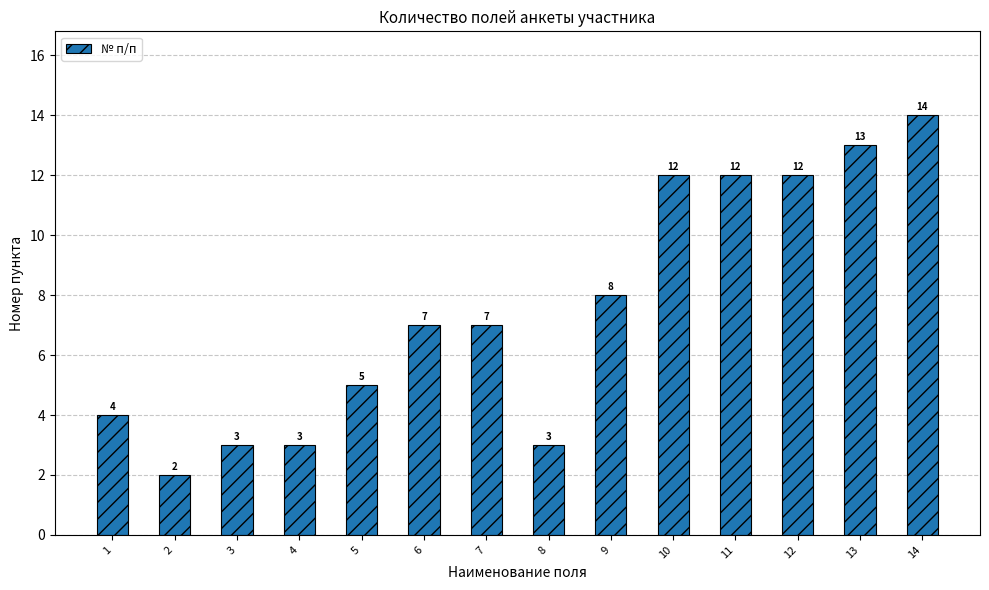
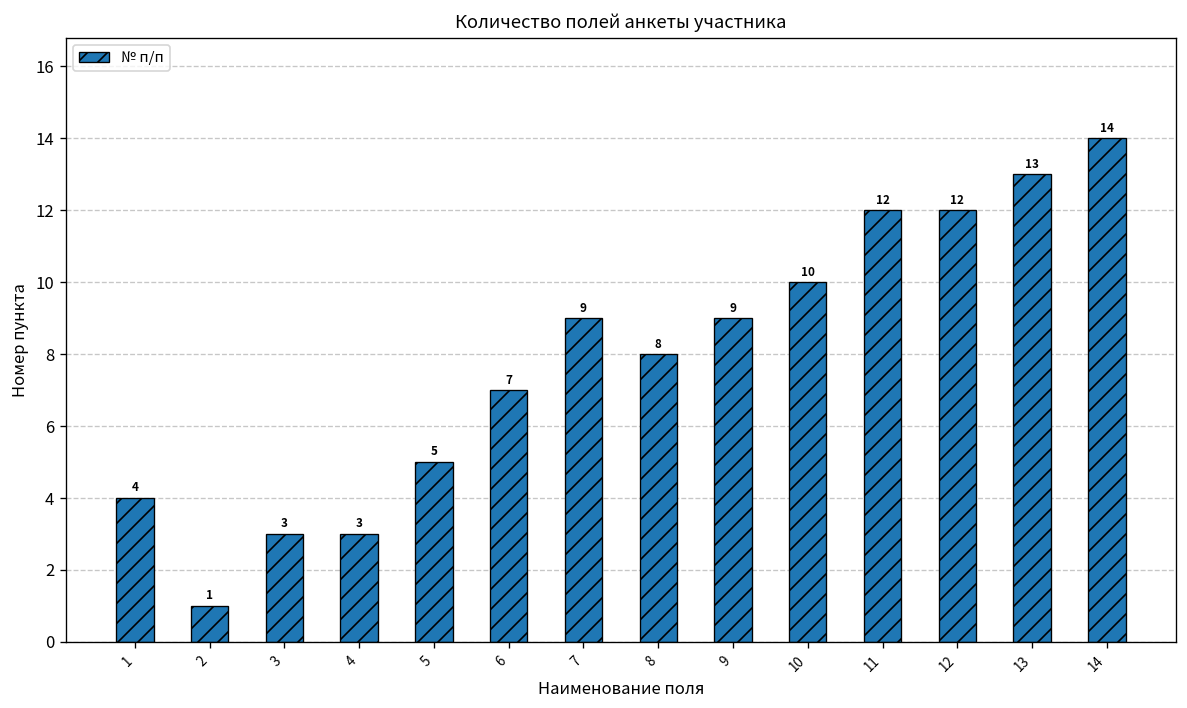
2: 2 -> 1
7: 7 -> 9
8: 3 -> 8
9: 8 -> 9
10: 12 -> 10
